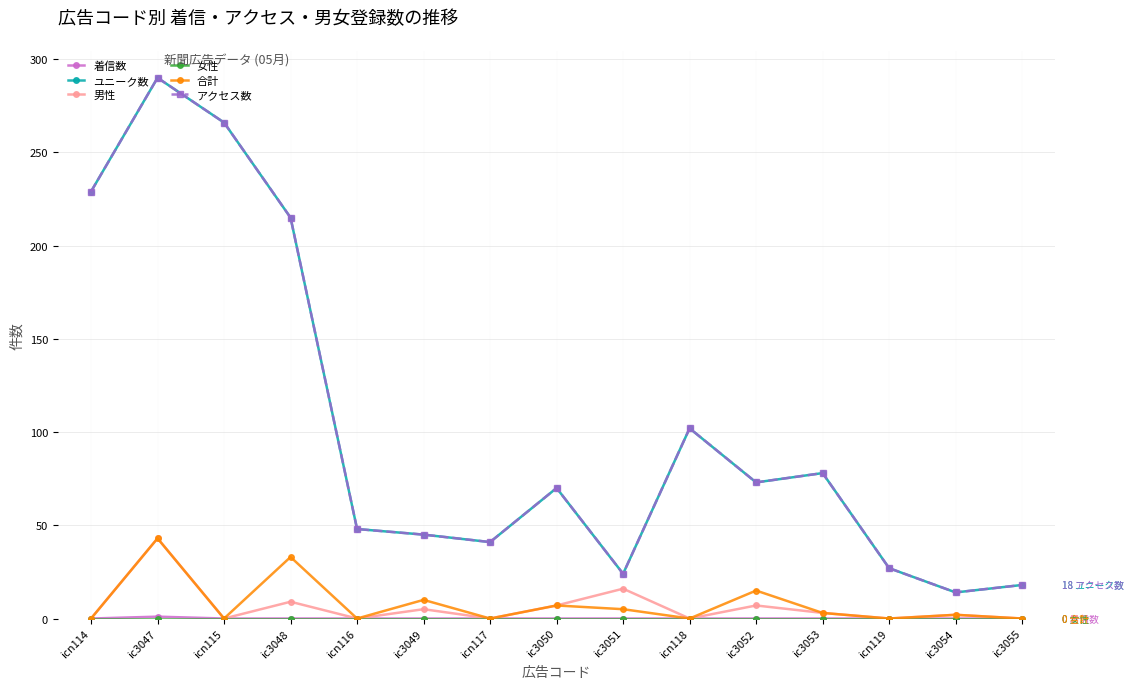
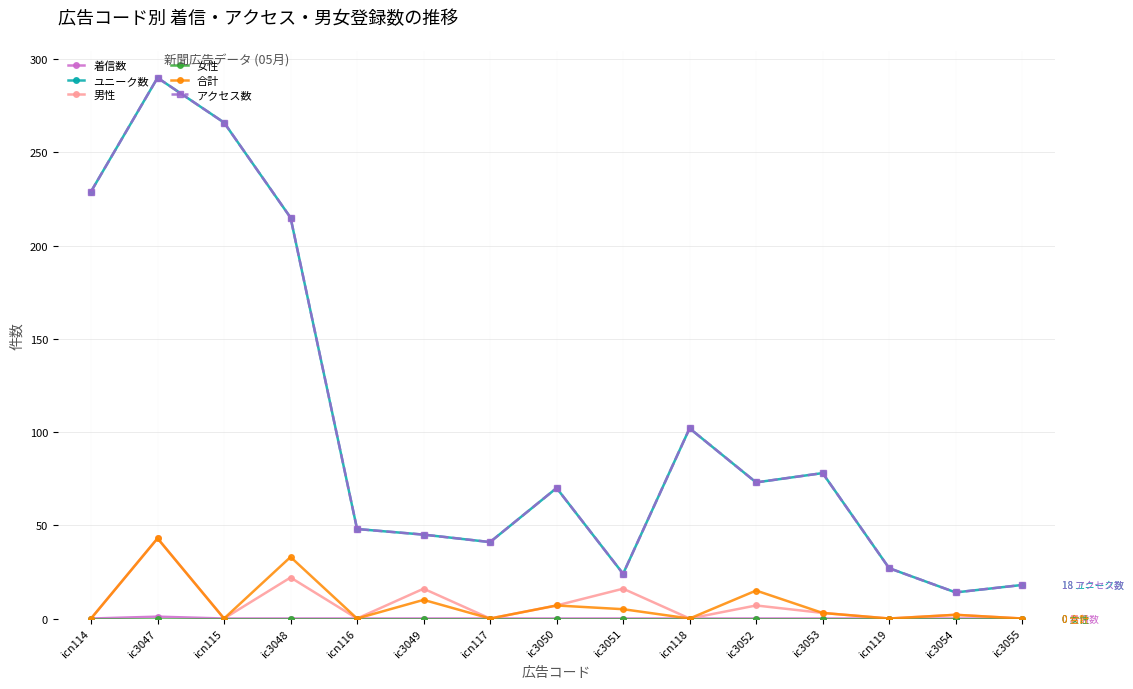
男性, ic3048: 9 -> 22
男性, ic3049: 5 -> 16
